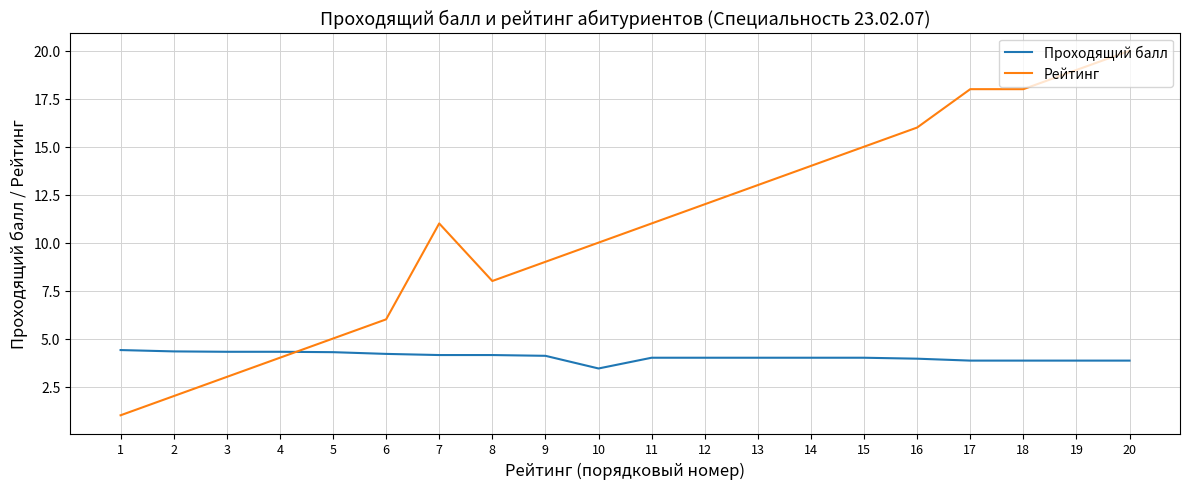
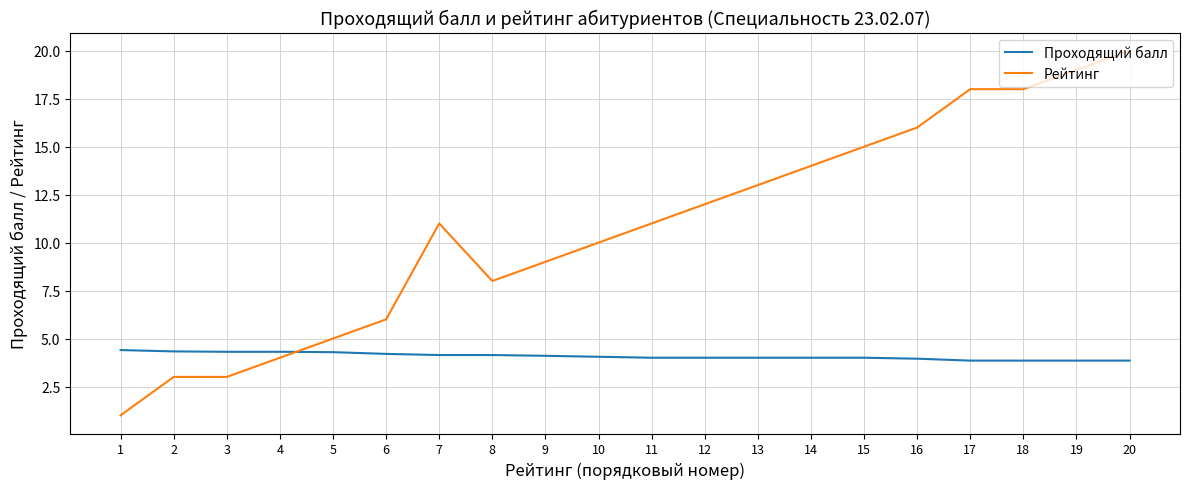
Рейтинг, 2: 2 -> 3
Проходящий балл, 10: 3.4 -> 4.1
